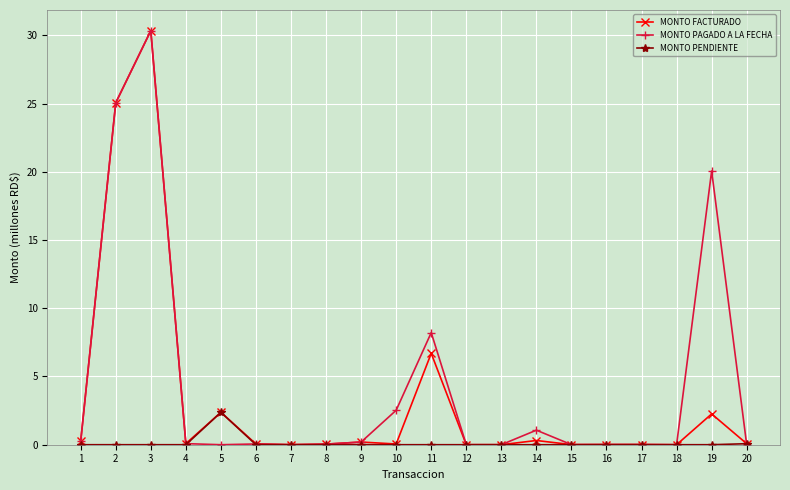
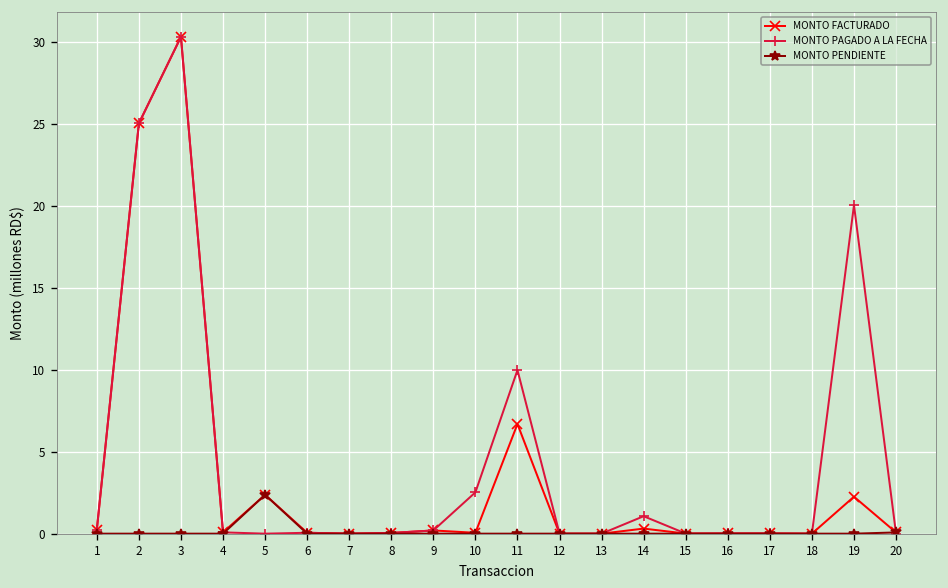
MONTO PAGADO A LA FECHA, 11: 8.2 -> 10.0
